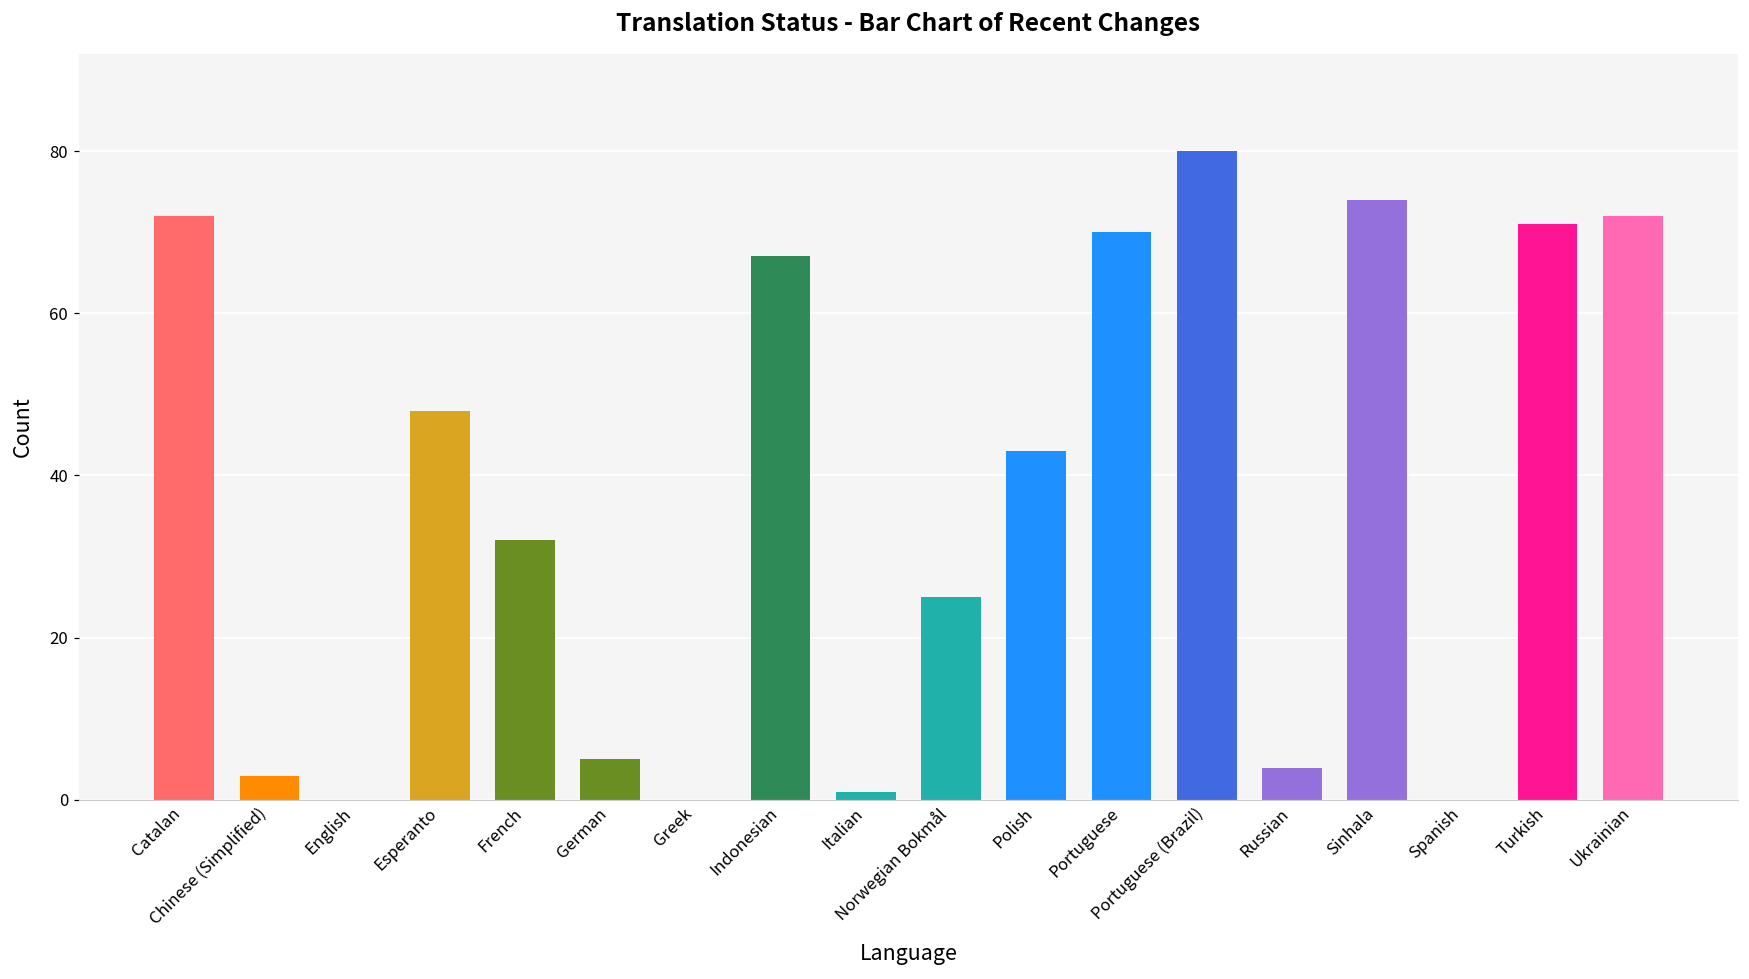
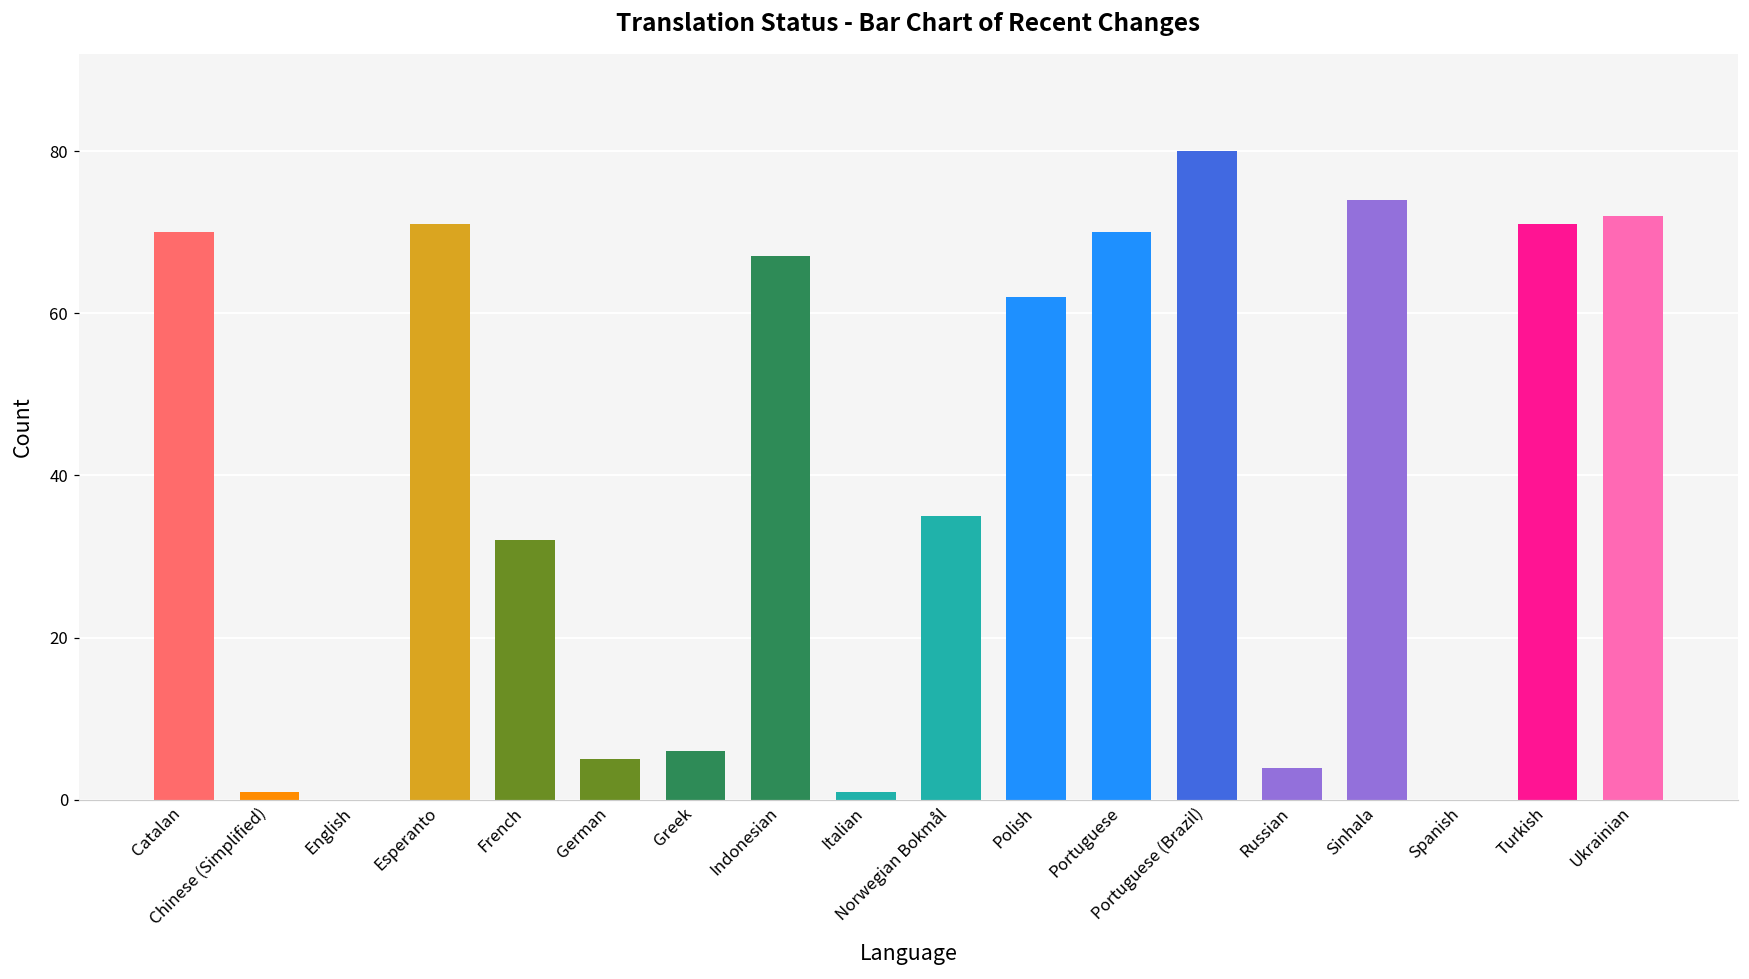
Catalan: 72 -> 70
Chinese (Simplified): 3 -> 1
Esperanto: 48 -> 71
Greek: 0 -> 6
Norwegian Bokmål: 25 -> 35
Polish: 43 -> 62
